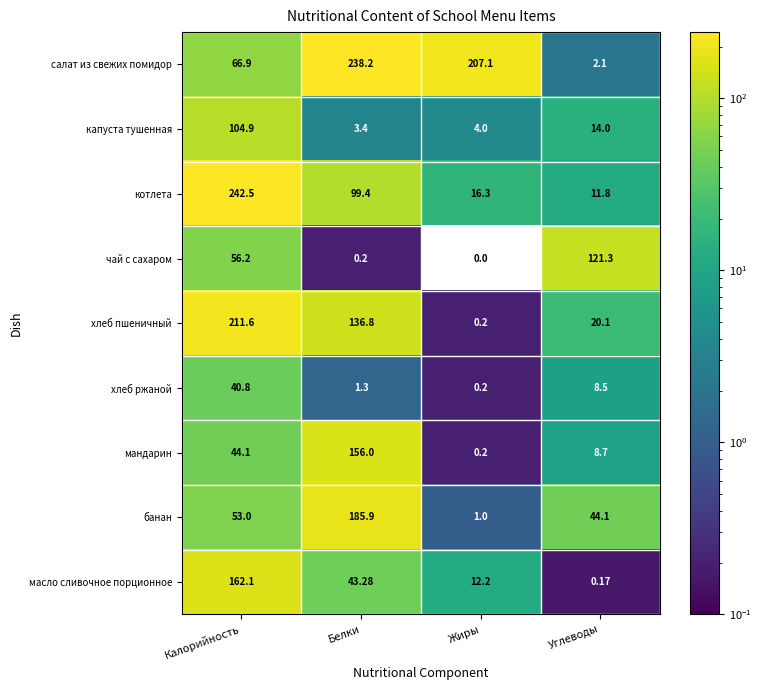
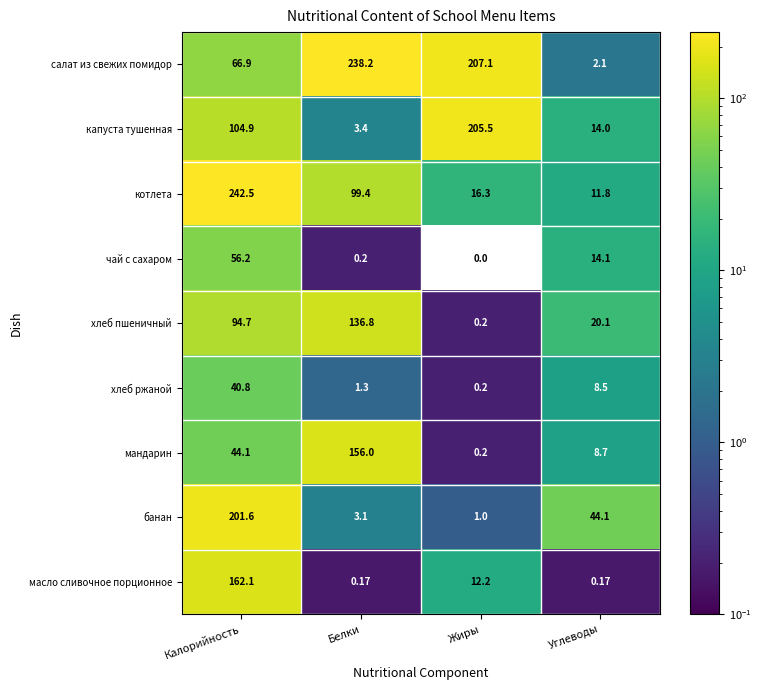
капуста тушенная, Жиры: 4.0 -> 205.5
чай с сахаром, Углеводы: 121.3 -> 14.1
хлеб пшеничный, Калорийность: 211.6 -> 94.7
банан, Калорийность: 53.0 -> 201.6
банан, Белки: 185.9 -> 3.1
масло сливочное порционное, Белки: 43.28 -> 0.17
